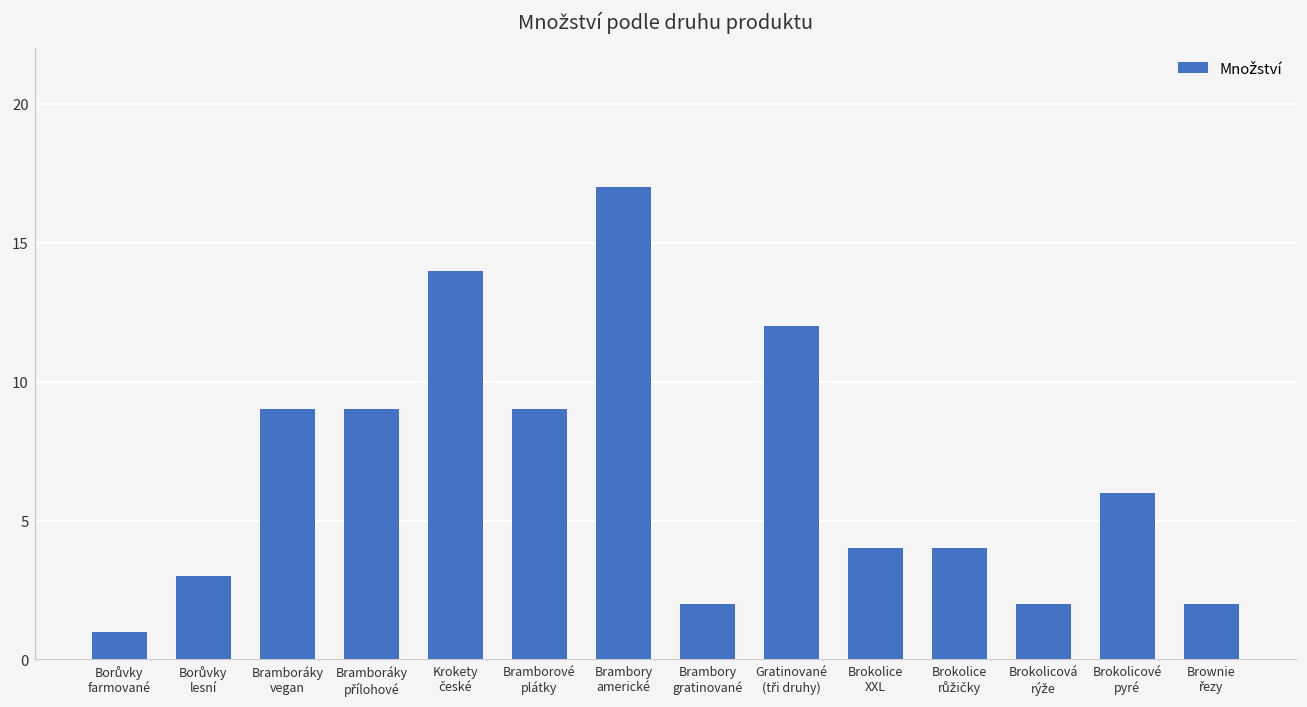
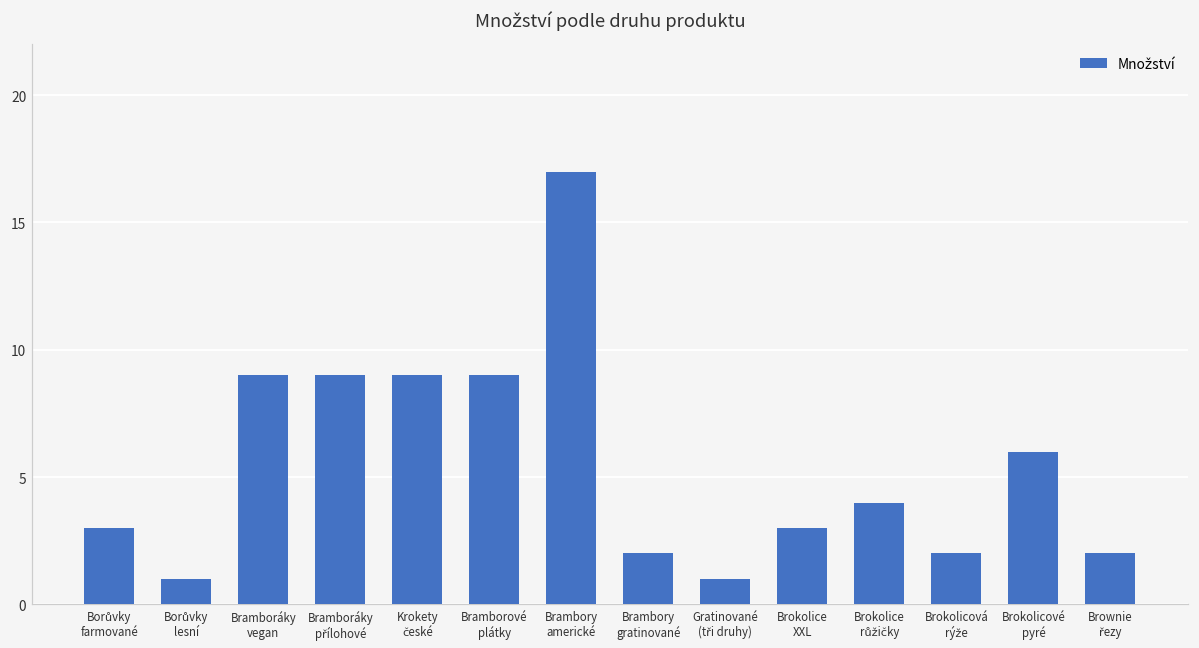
Borůvky farmované: 1 -> 3
Borůvky lesní: 3 -> 1
Krokety české: 14 -> 9
Gratinované (tři druhy): 12 -> 1
Brokolice XXL: 4 -> 3
